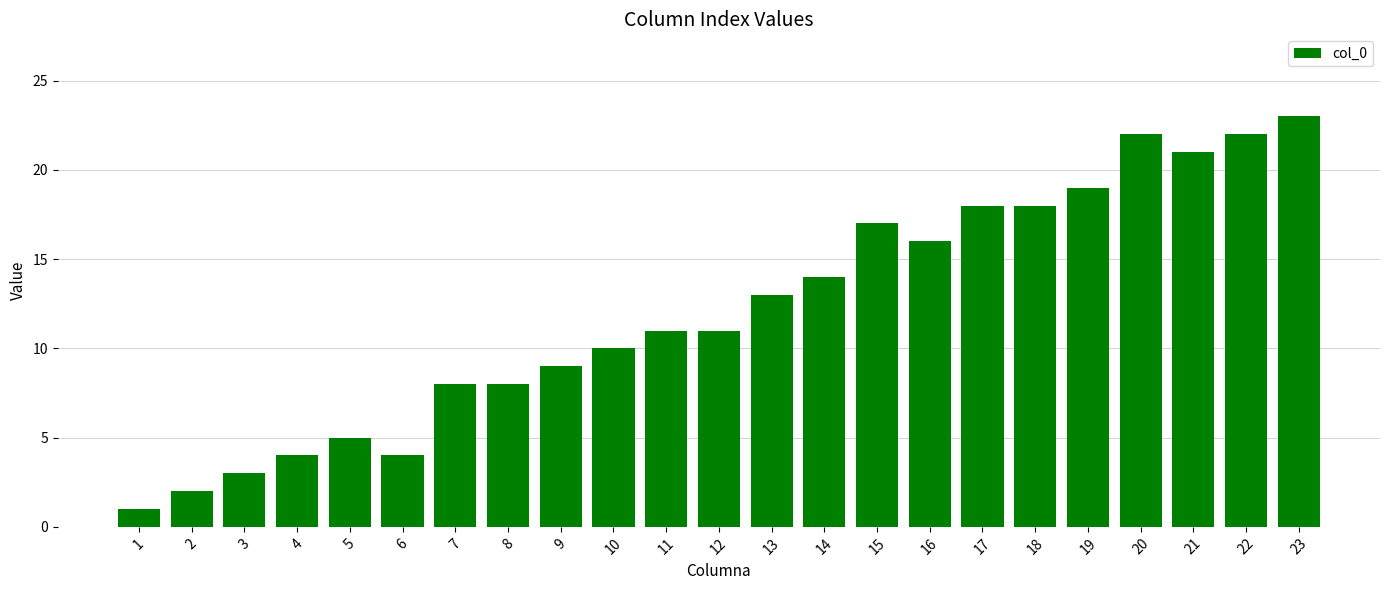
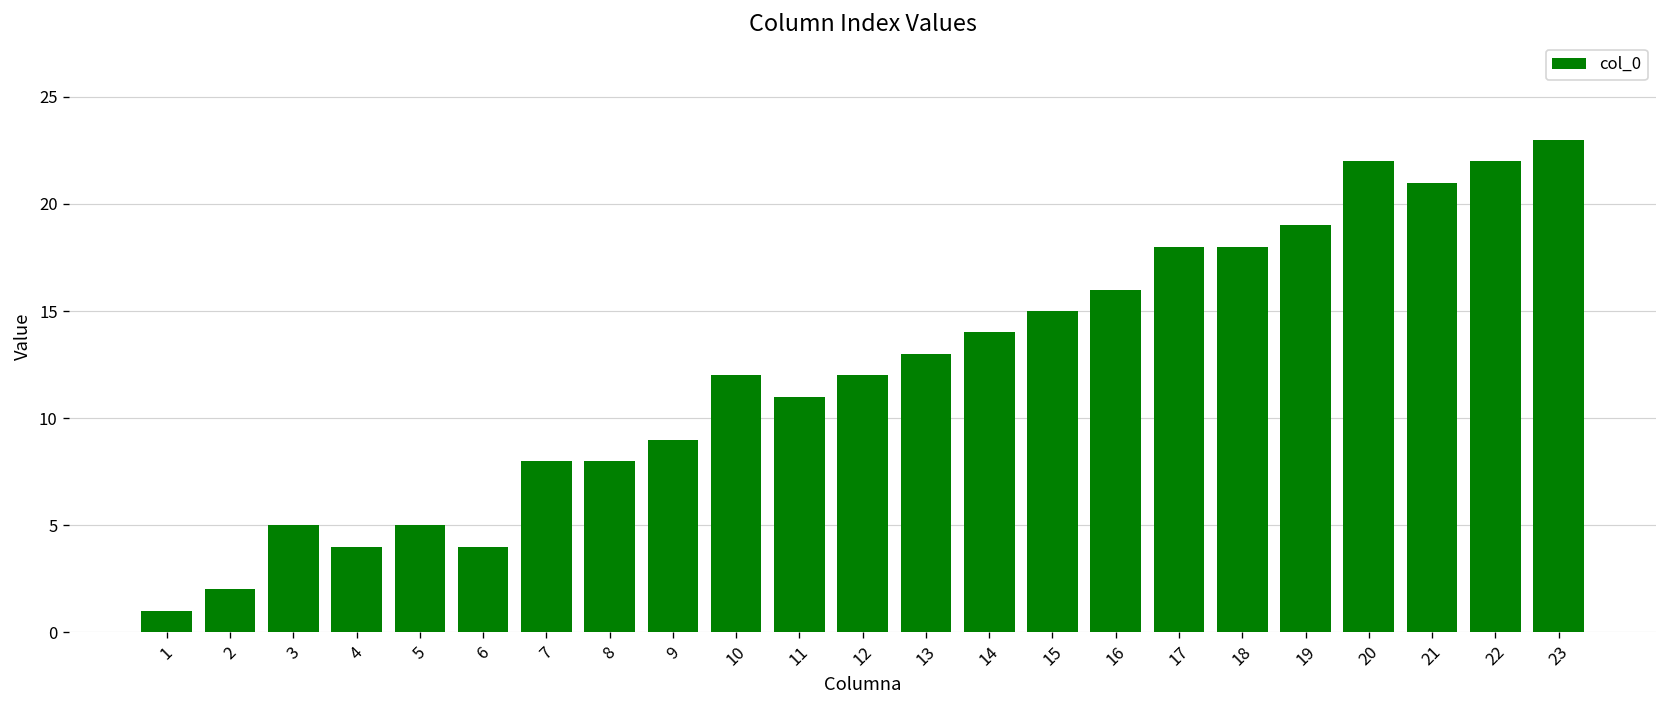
3: 3 -> 5
10: 10 -> 12
12: 11 -> 12
15: 17 -> 15
